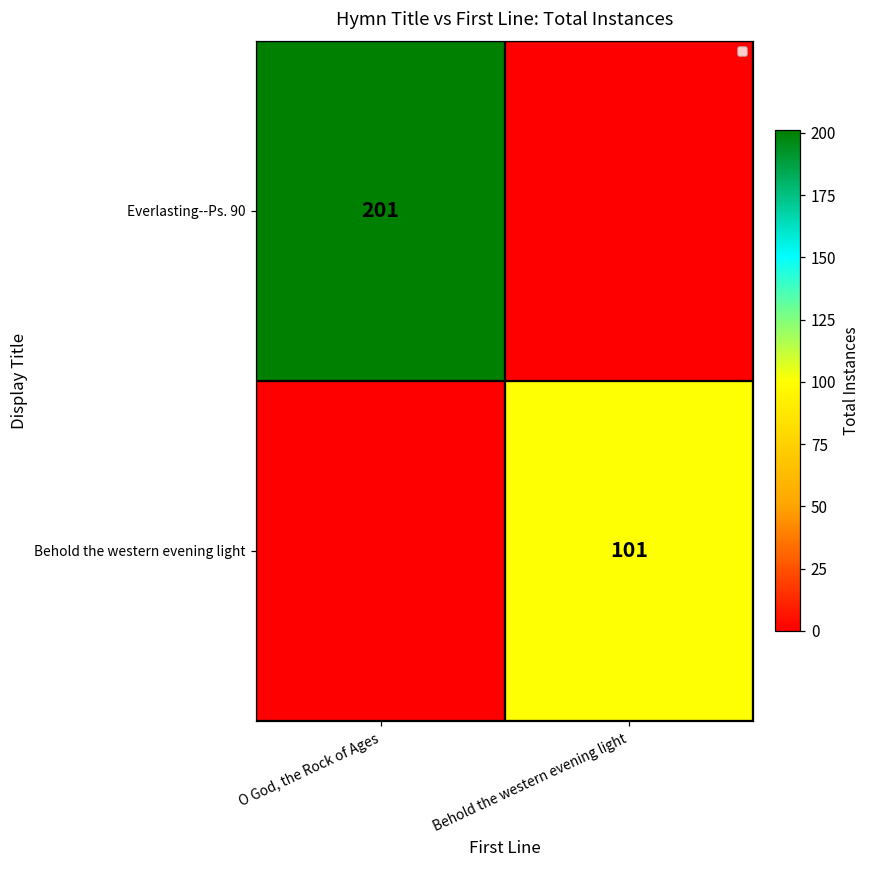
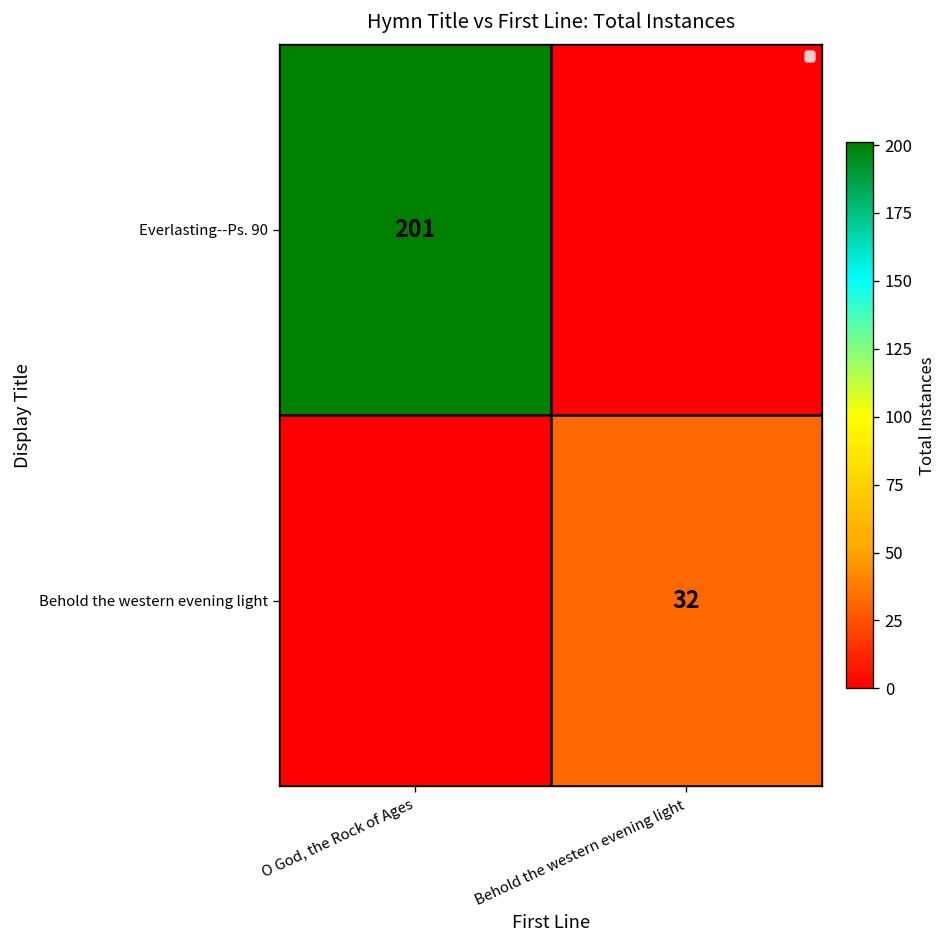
Behold the western evening light, Behold the western evening light: 101 -> 32
